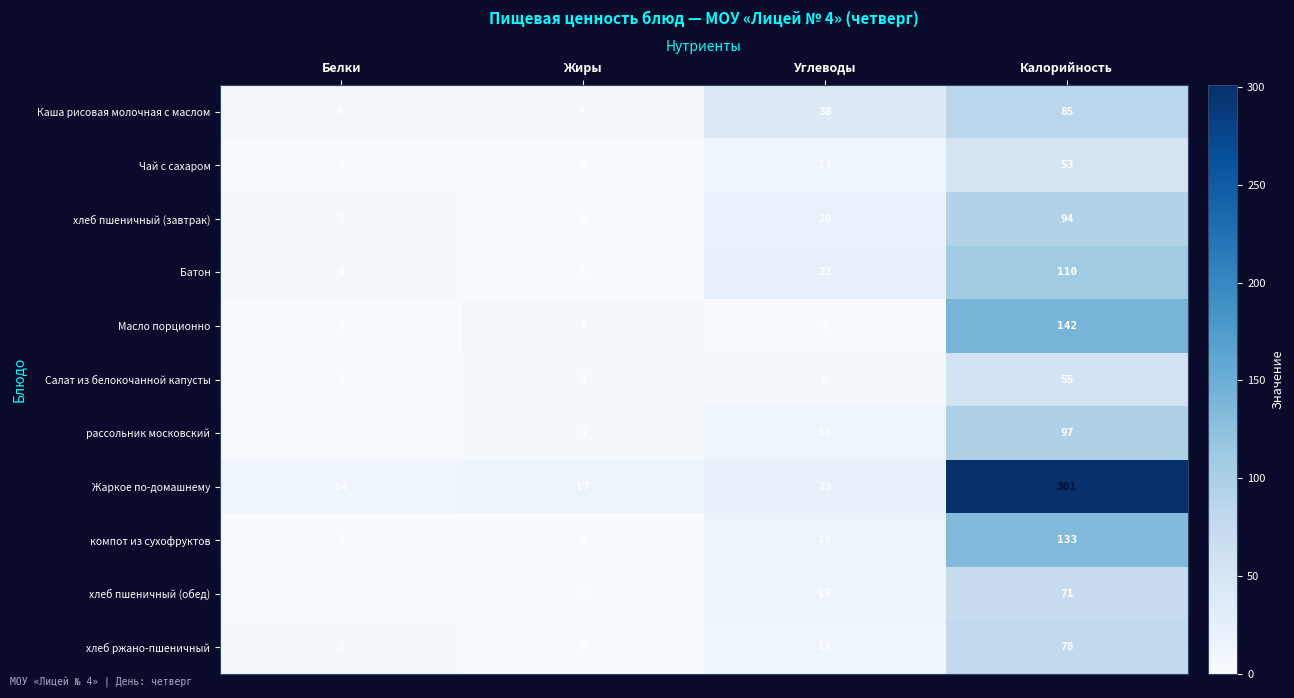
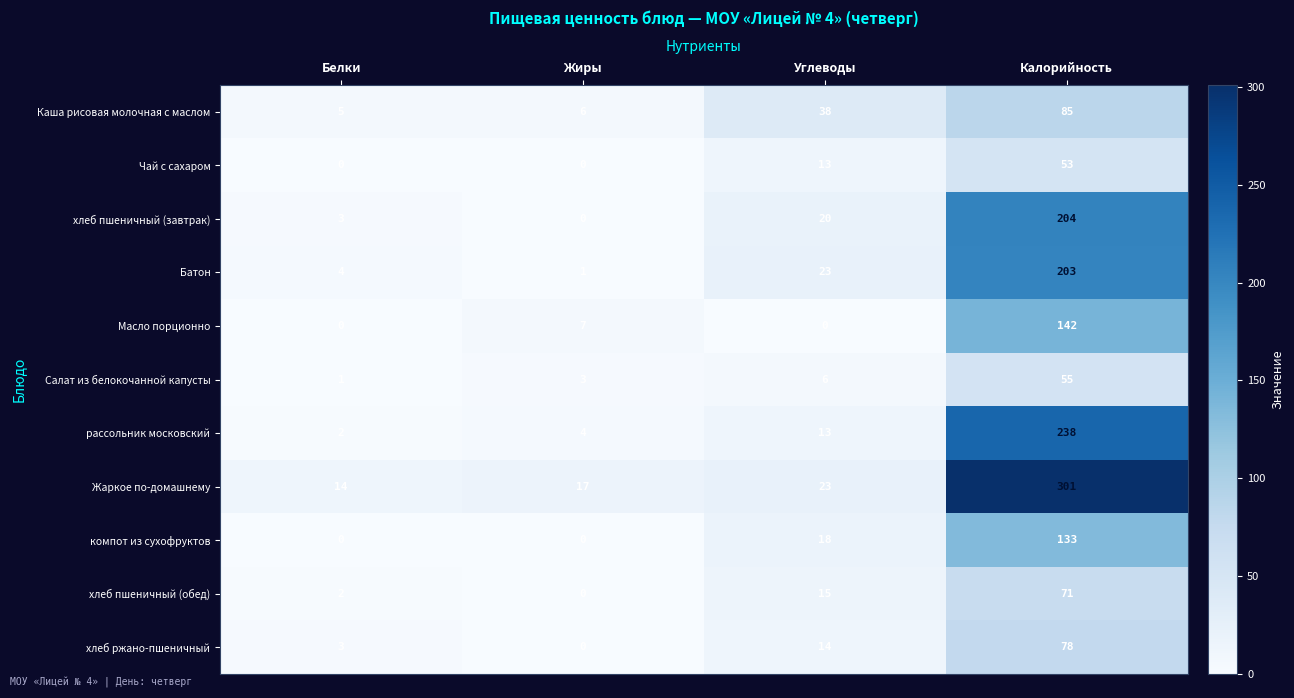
хлеб пшеничный (завтрак), Калорийность: 94 -> 204
Батон, Калорийность: 110 -> 203
рассольник московский, Калорийность: 97 -> 238
